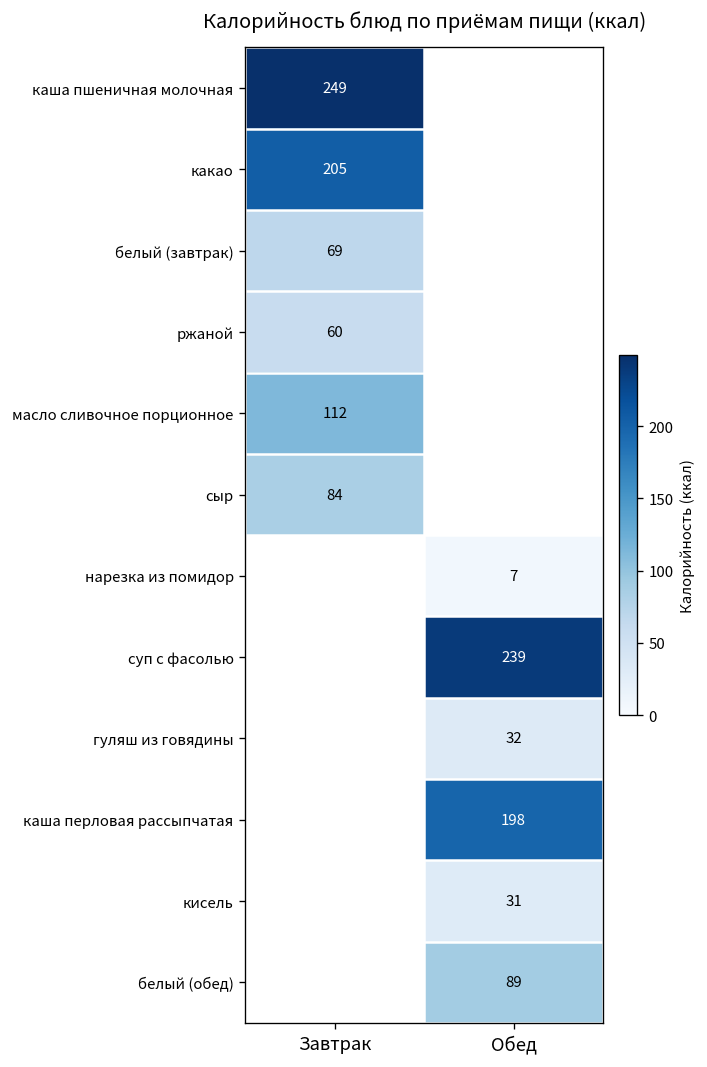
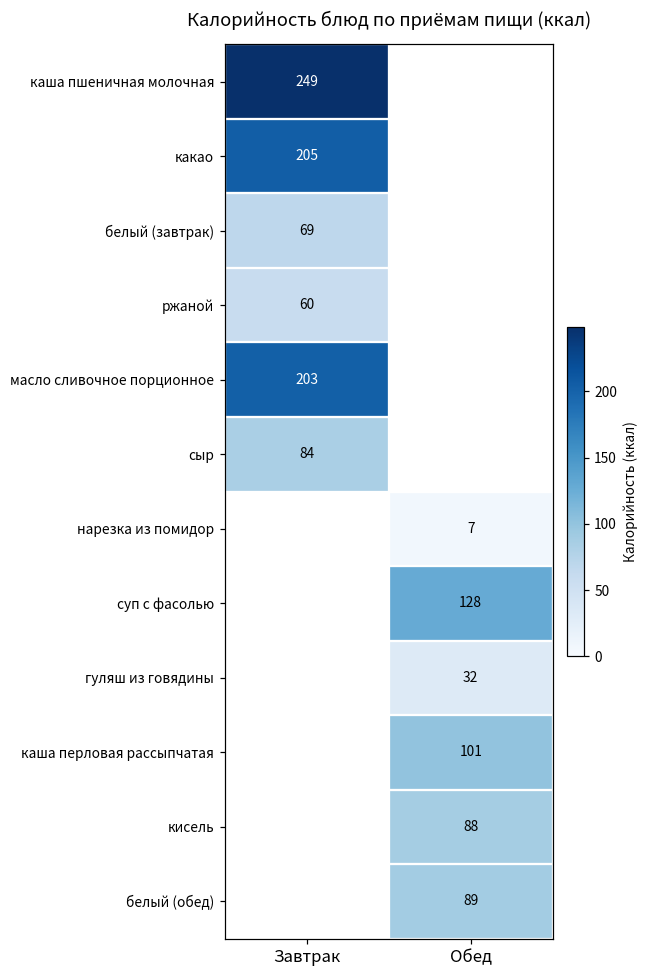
масло сливочное порционное, Завтрак: 112 -> 203
суп с фасолью, Обед: 239 -> 128
каша перловая рассыпчатая, Обед: 198 -> 101
кисель, Обед: 31 -> 88
